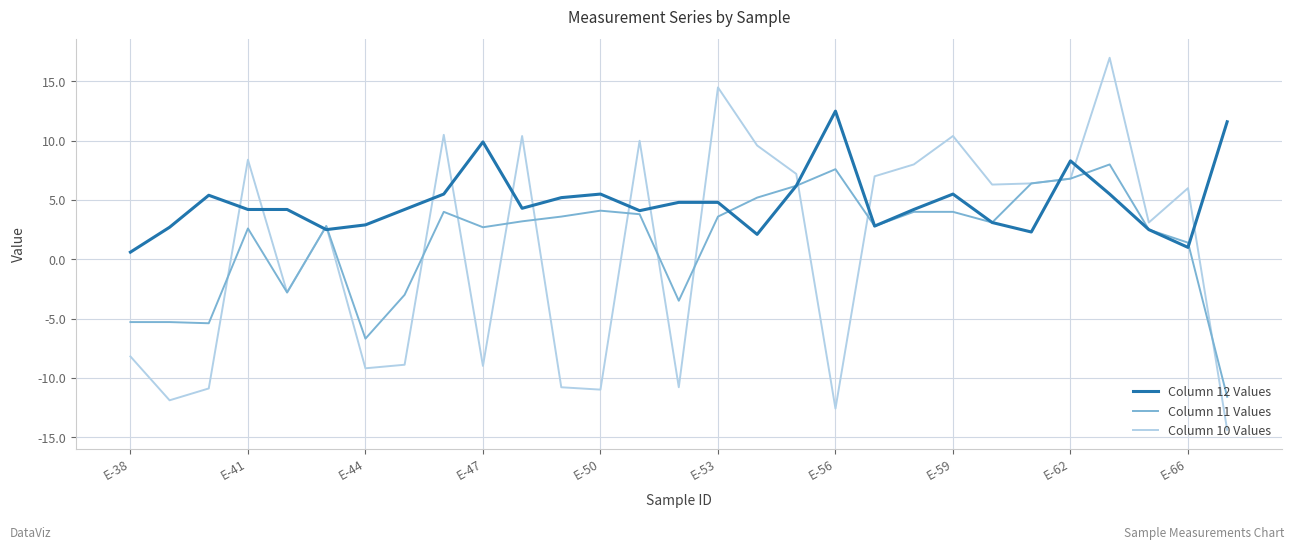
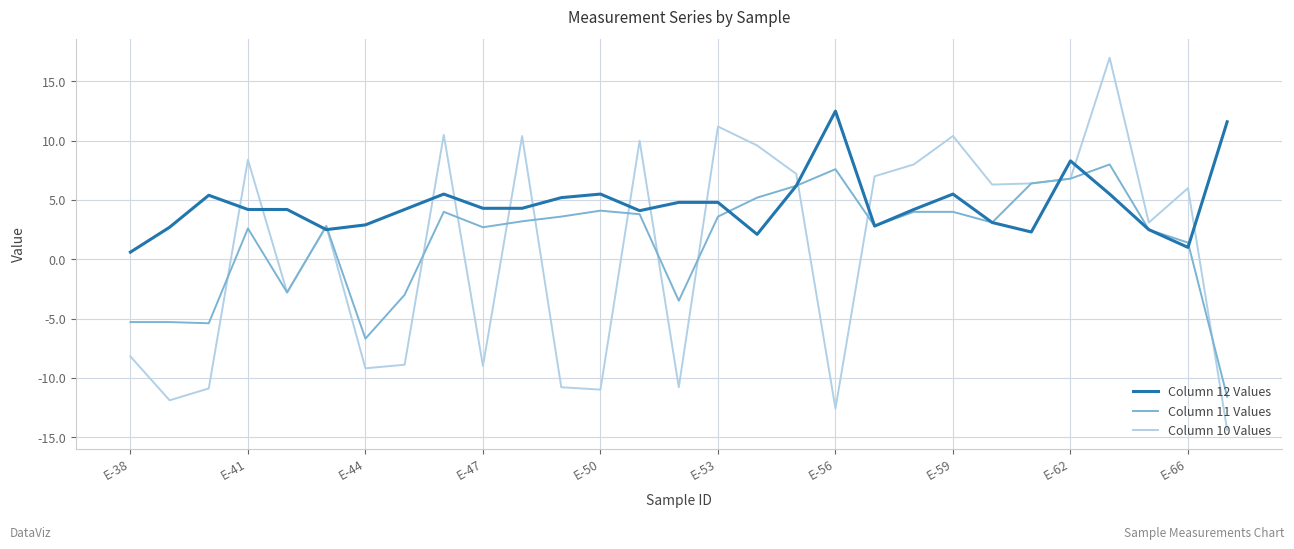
Column 12 Values, E-47: 9.9 -> 4.3
Column 10 Values, E-53: 14.5 -> 11.2
